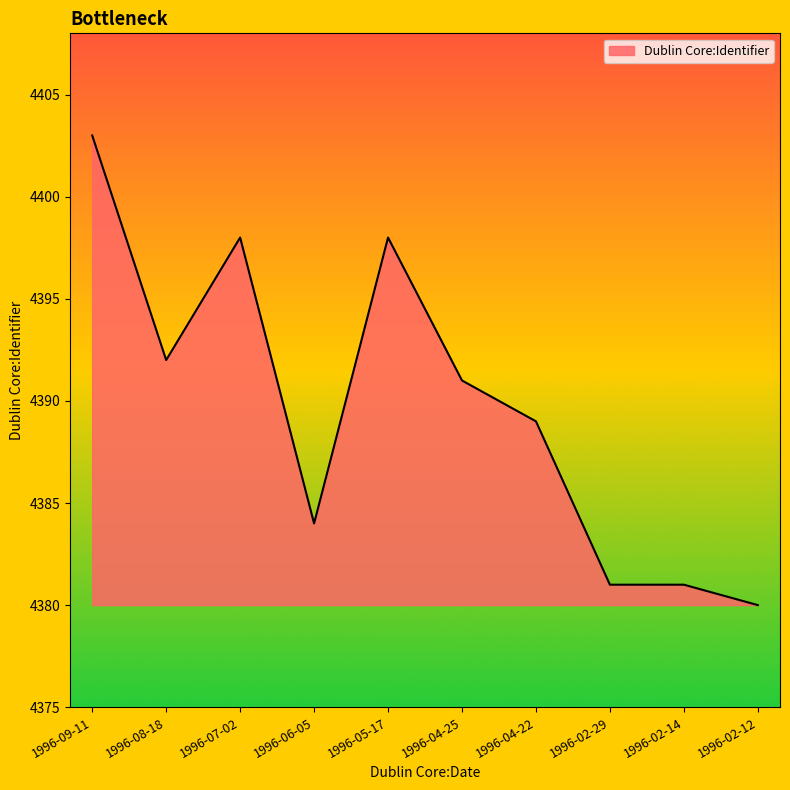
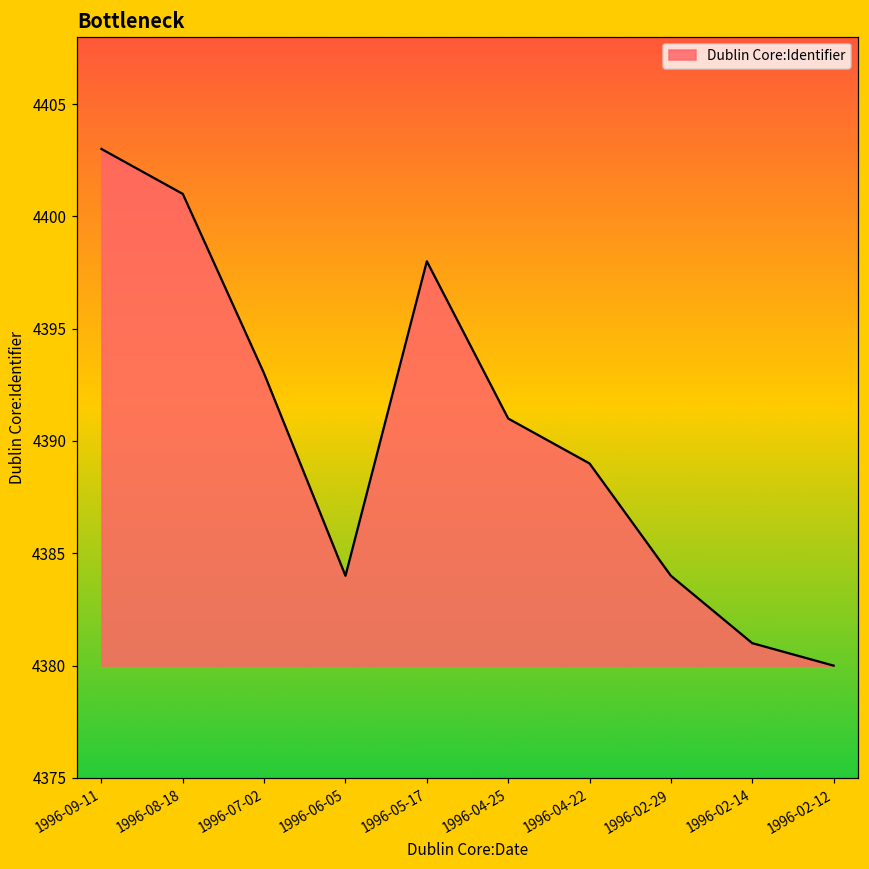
1996-08-18: 4392 -> 4401
1996-07-02: 4398 -> 4393
1996-02-29: 4381 -> 4384
